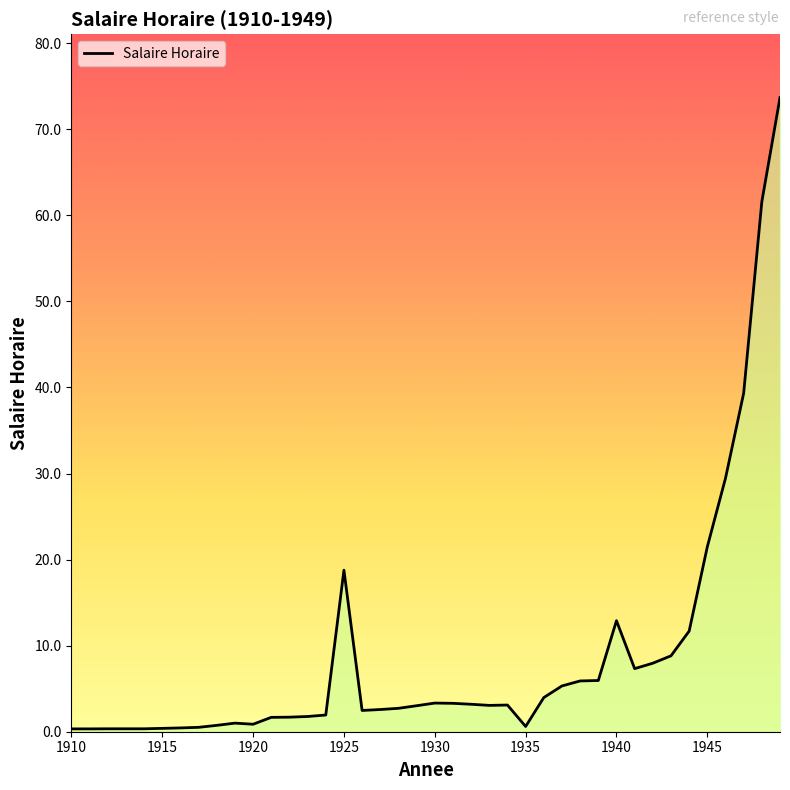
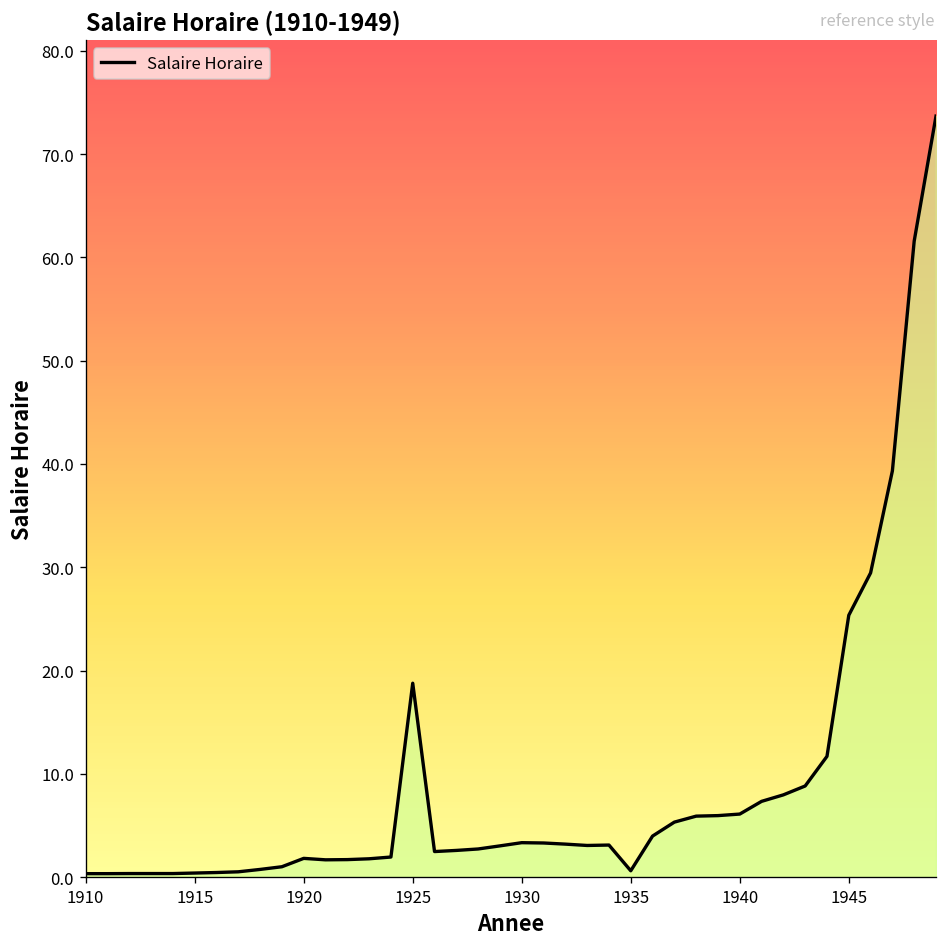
1920: 1 -> 2
1940: 13 -> 6
1945: 21 -> 25
